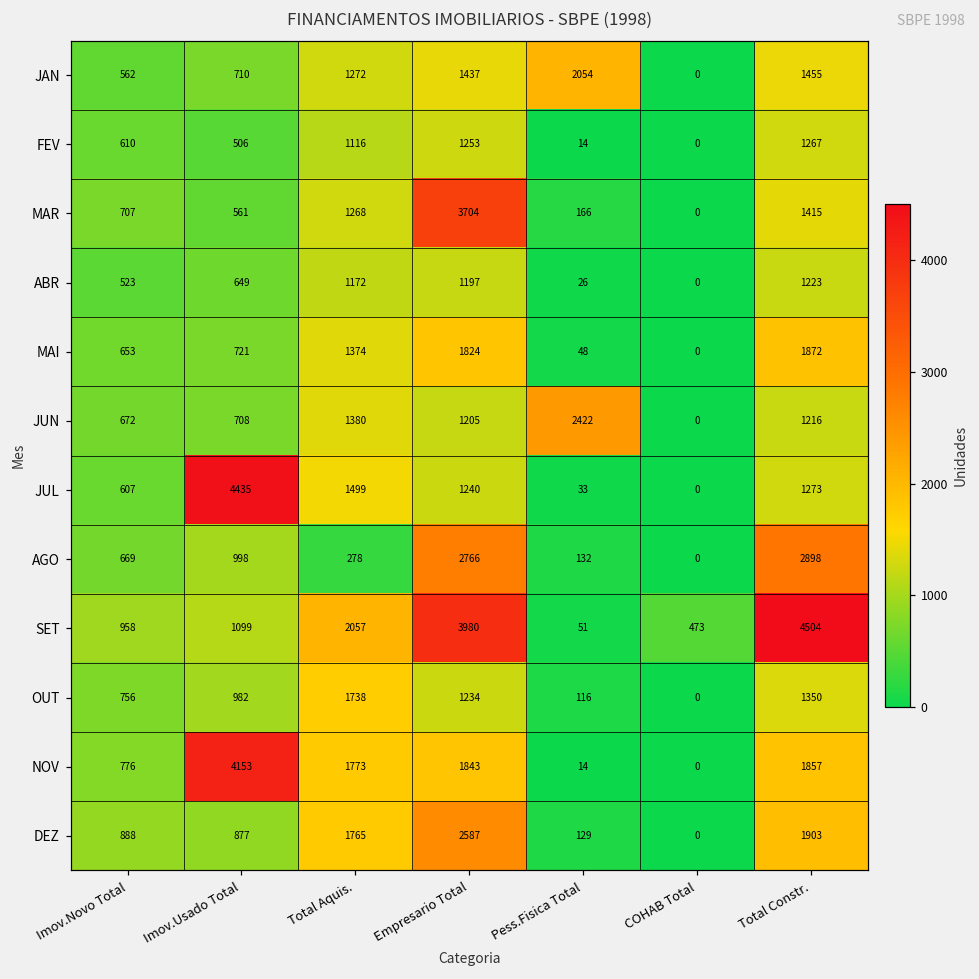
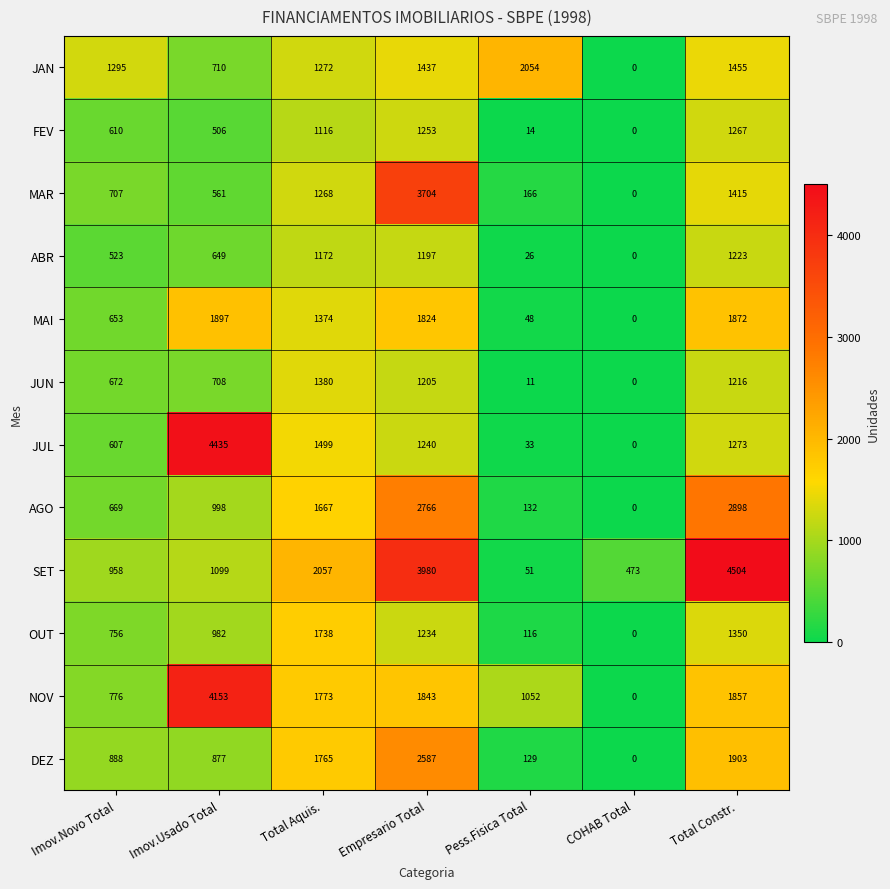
JAN, Imov.Novo Total: 562 -> 1295
MAI, Imov.Usado Total: 721 -> 1897
JUN, Pess.Fisica Total: 2422 -> 11
AGO, Total Aquis.: 278 -> 1667
NOV, Pess.Fisica Total: 14 -> 1052
